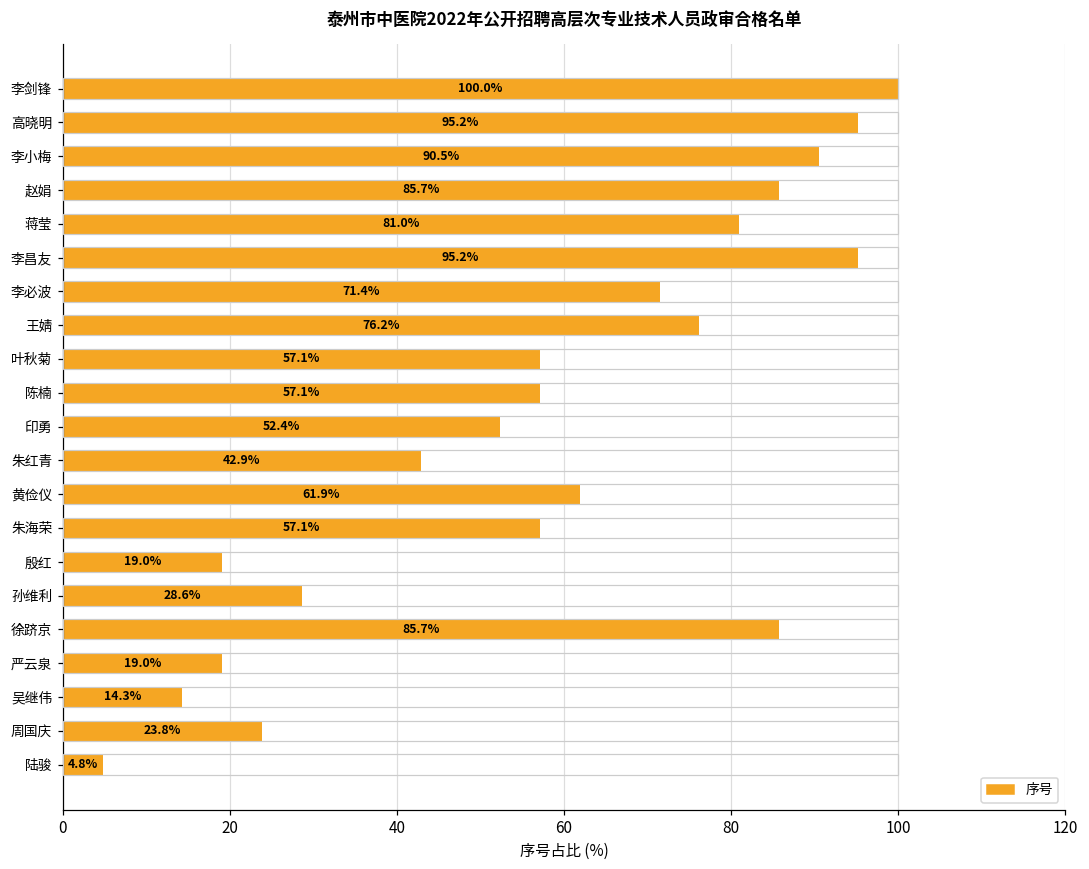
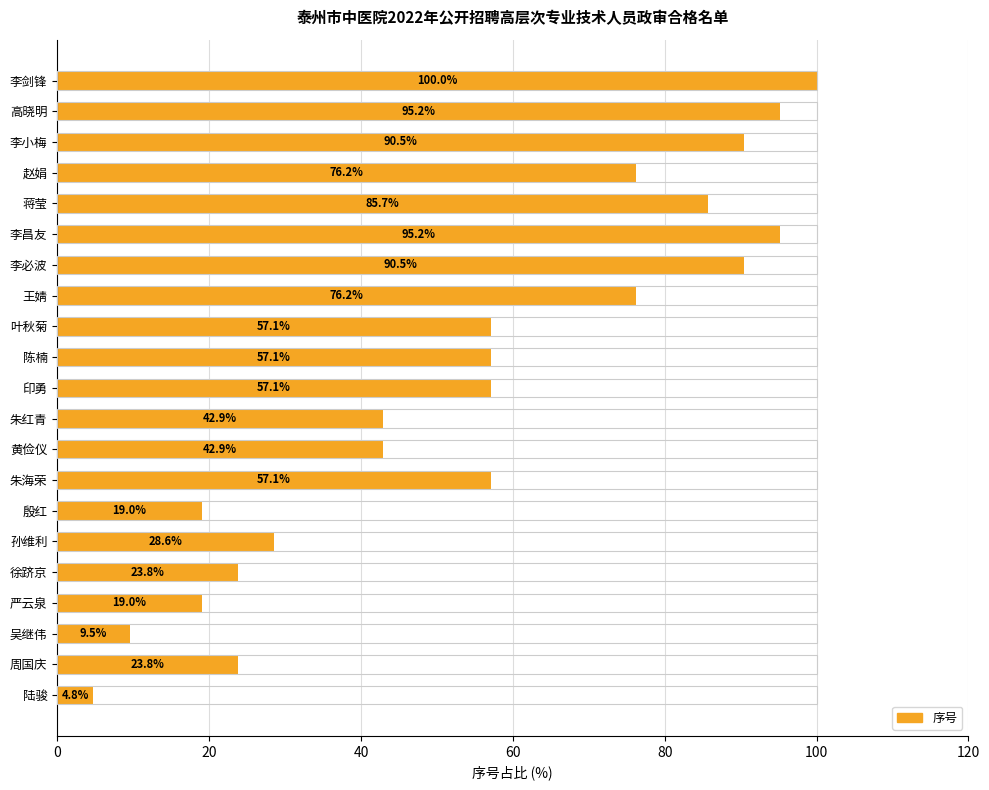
赵娟: 85.7% -> 76.2%
蒋莹: 81.0% -> 85.7%
李必波: 71.4% -> 90.5%
印勇: 52.4% -> 57.1%
黄俭仪: 61.9% -> 42.9%
徐跻京: 85.7% -> 23.8%
吴继伟: 14.3% -> 9.5%
